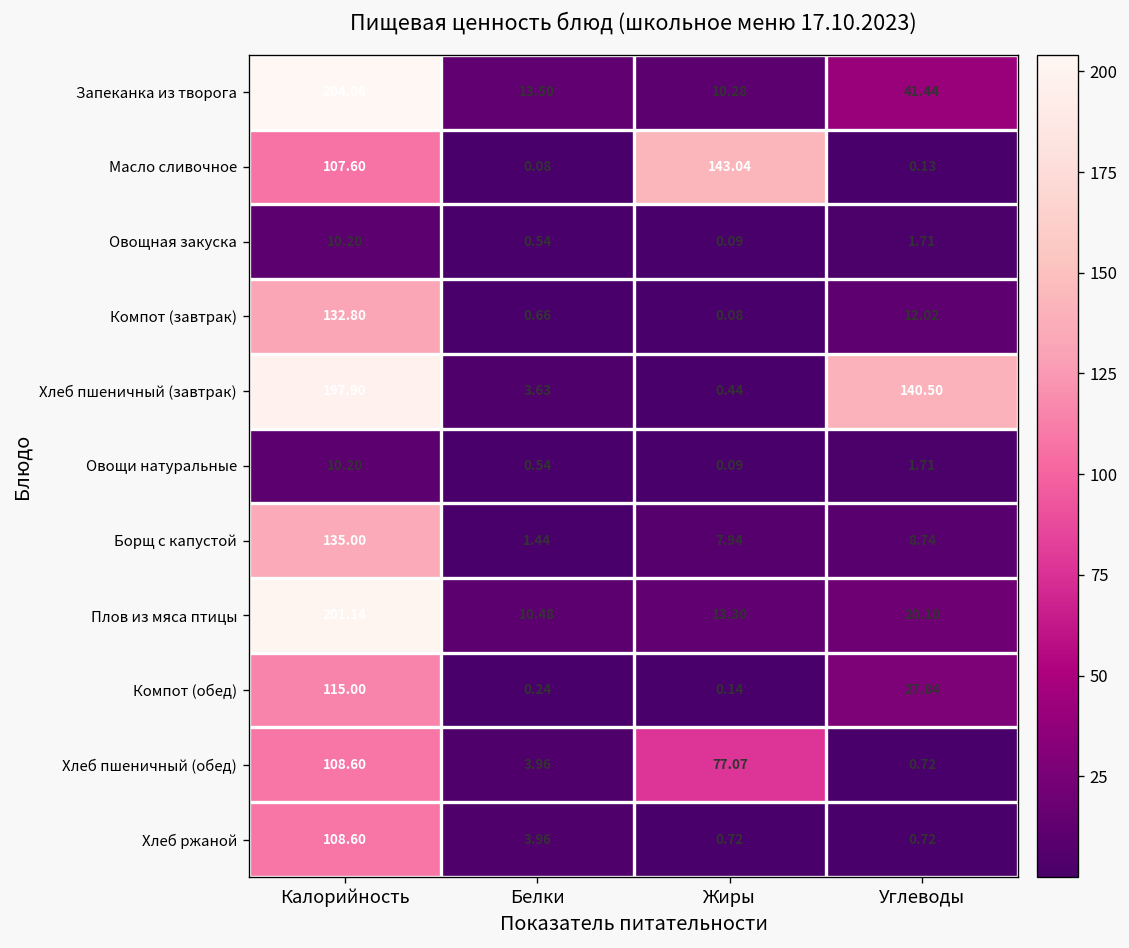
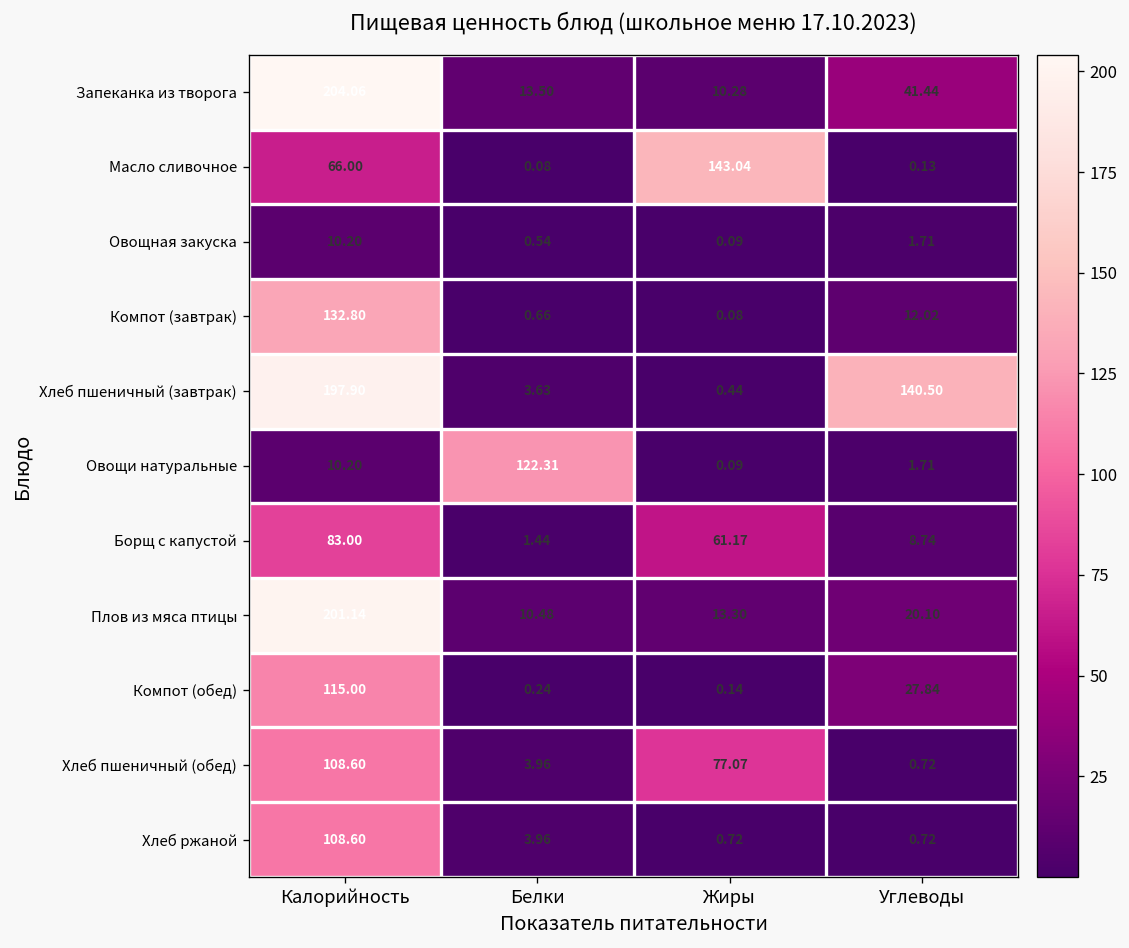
Масло сливочное, Калорийность: 107.60 -> 66.00
Овощи натуральные, Белки: 0.54 -> 122.31
Борщ с капустой, Калорийность: 135.00 -> 83.00
Борщ с капустой, Жиры: 7.94 -> 61.17
